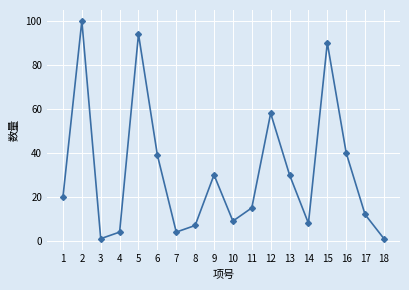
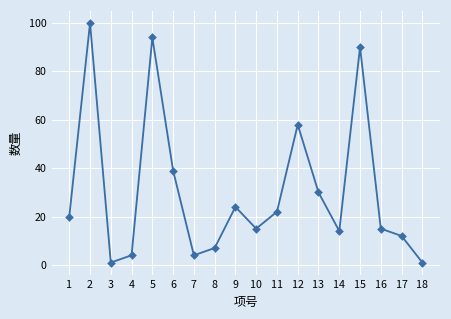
9: 30 -> 24
10: 9 -> 15
11: 15 -> 22
14: 8 -> 14
16: 40 -> 15
